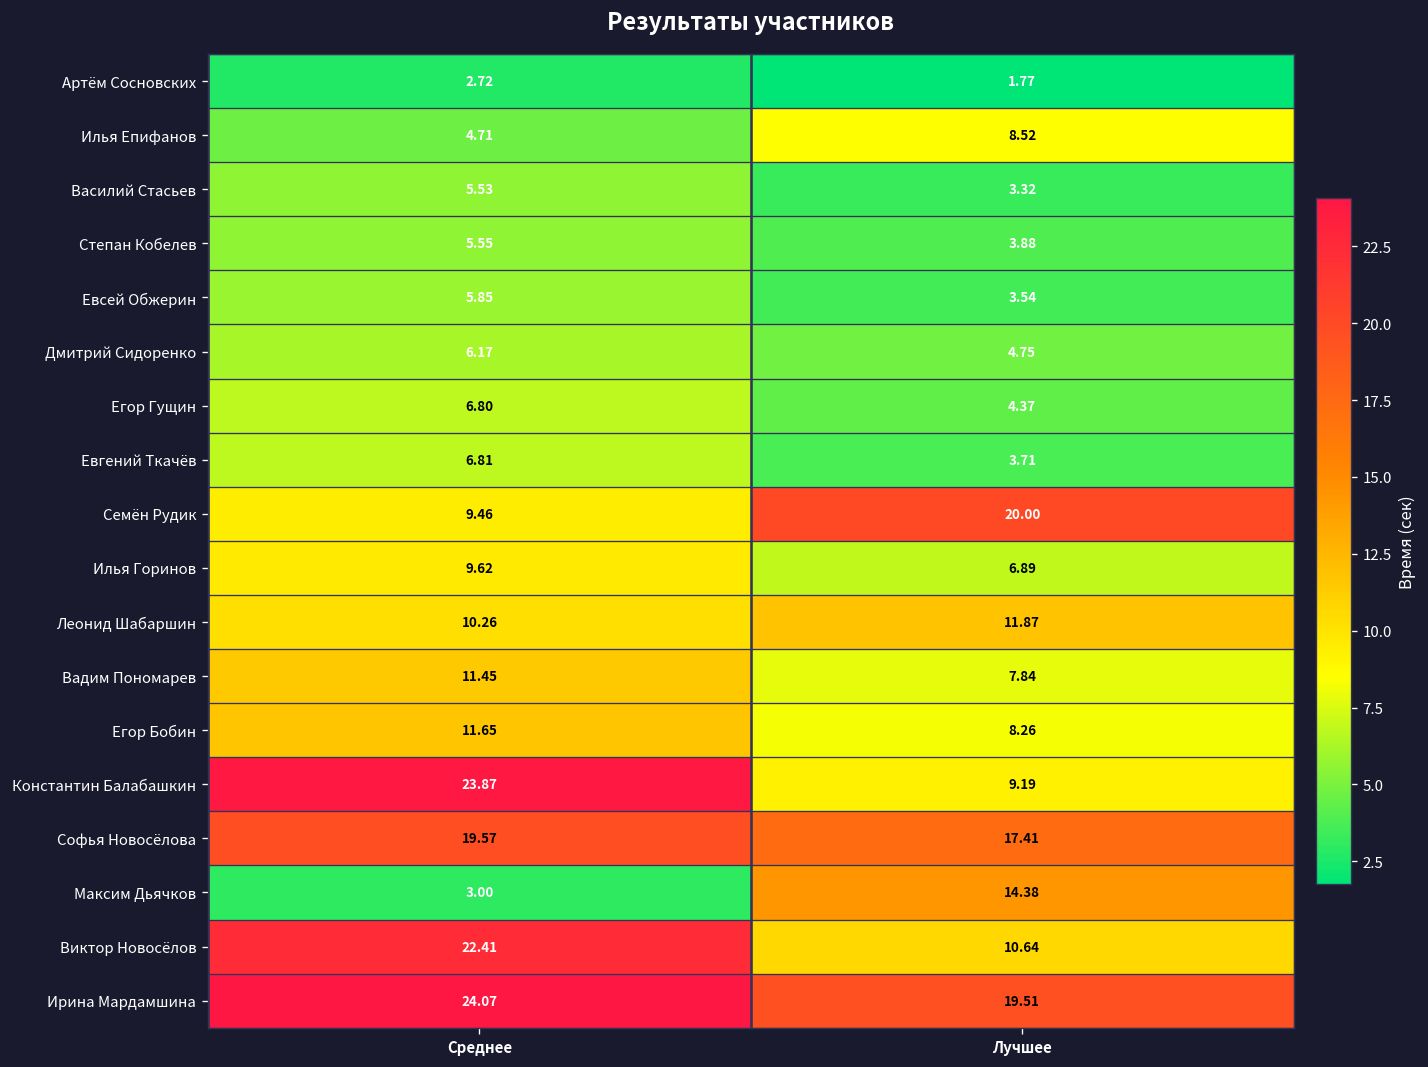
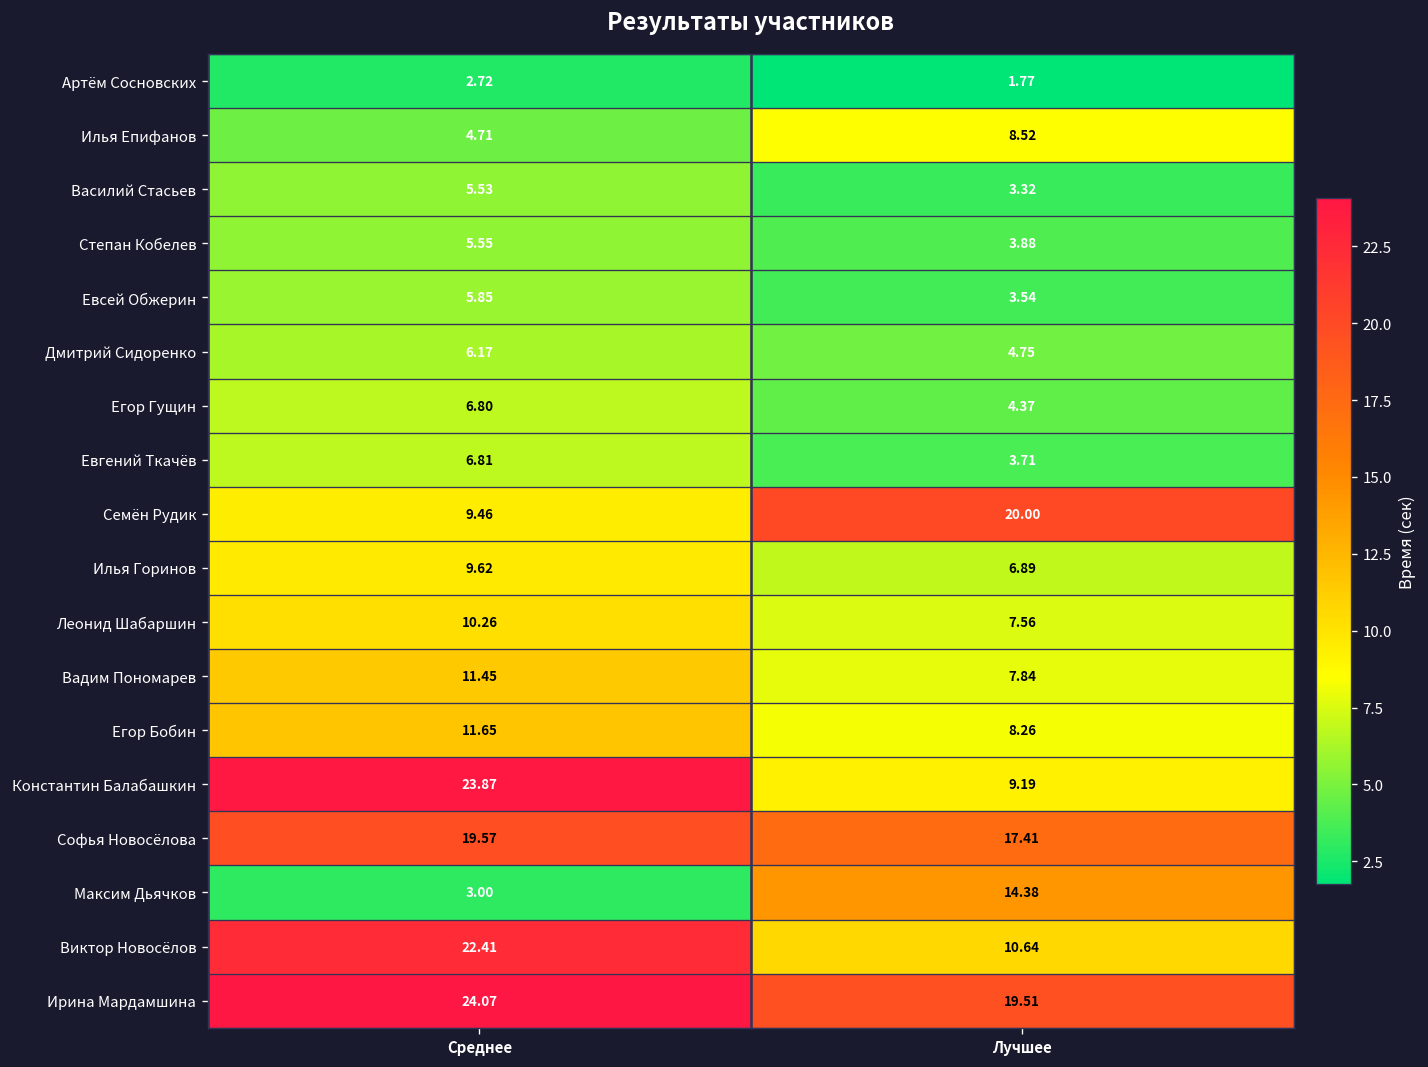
Леонид Шабаршин, Лучшее: 11.87 -> 7.56
